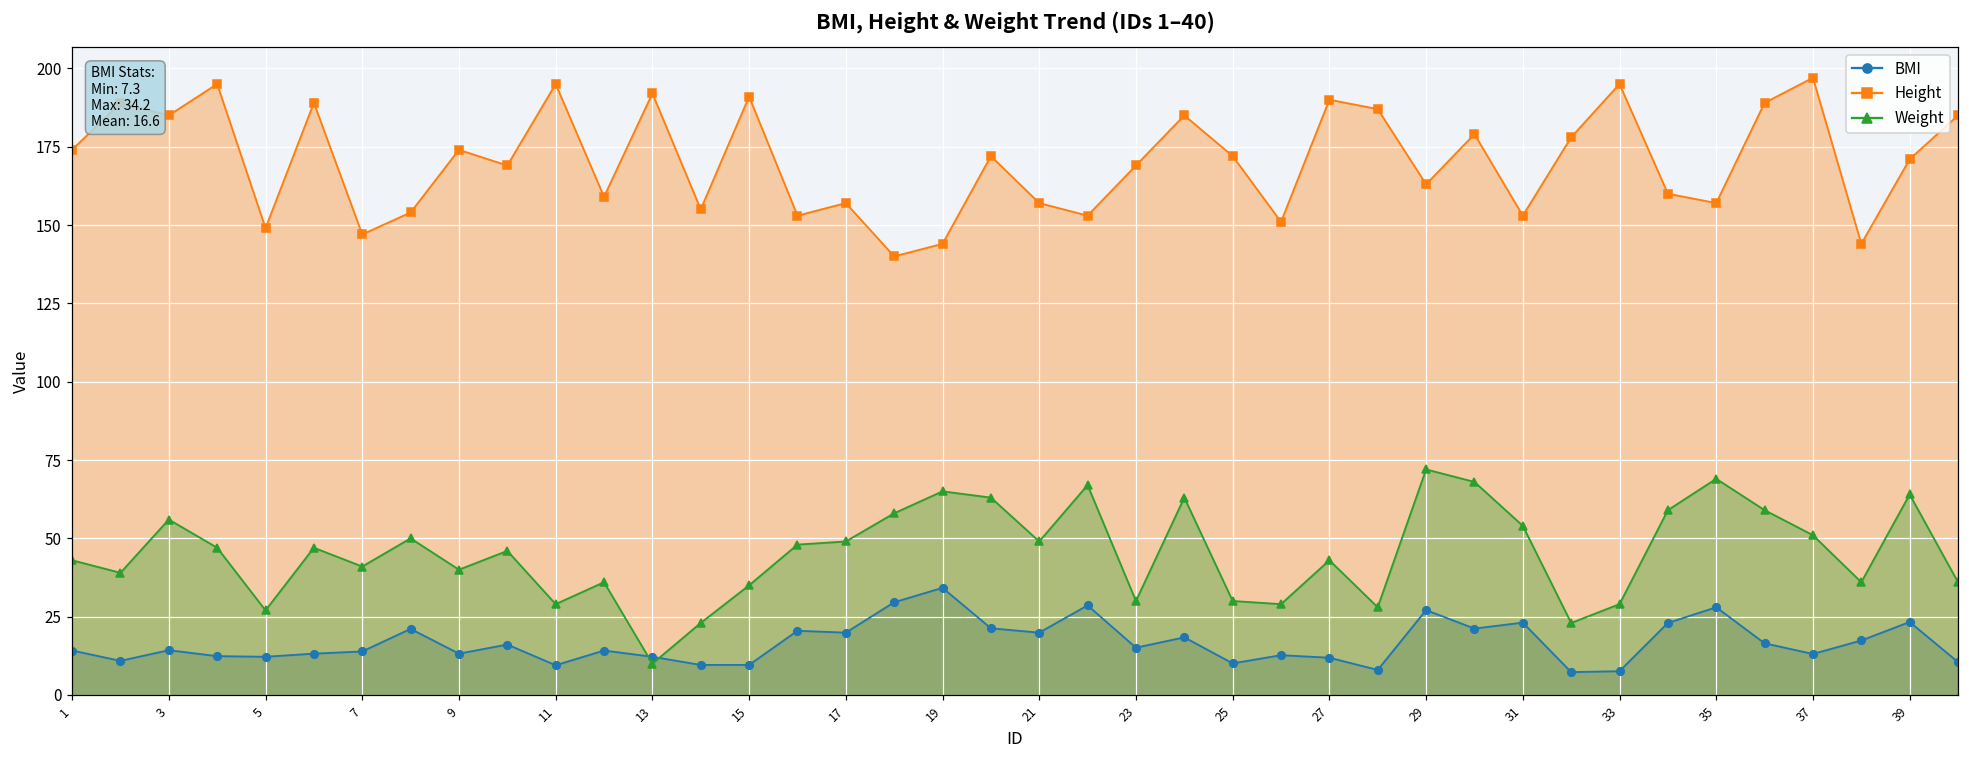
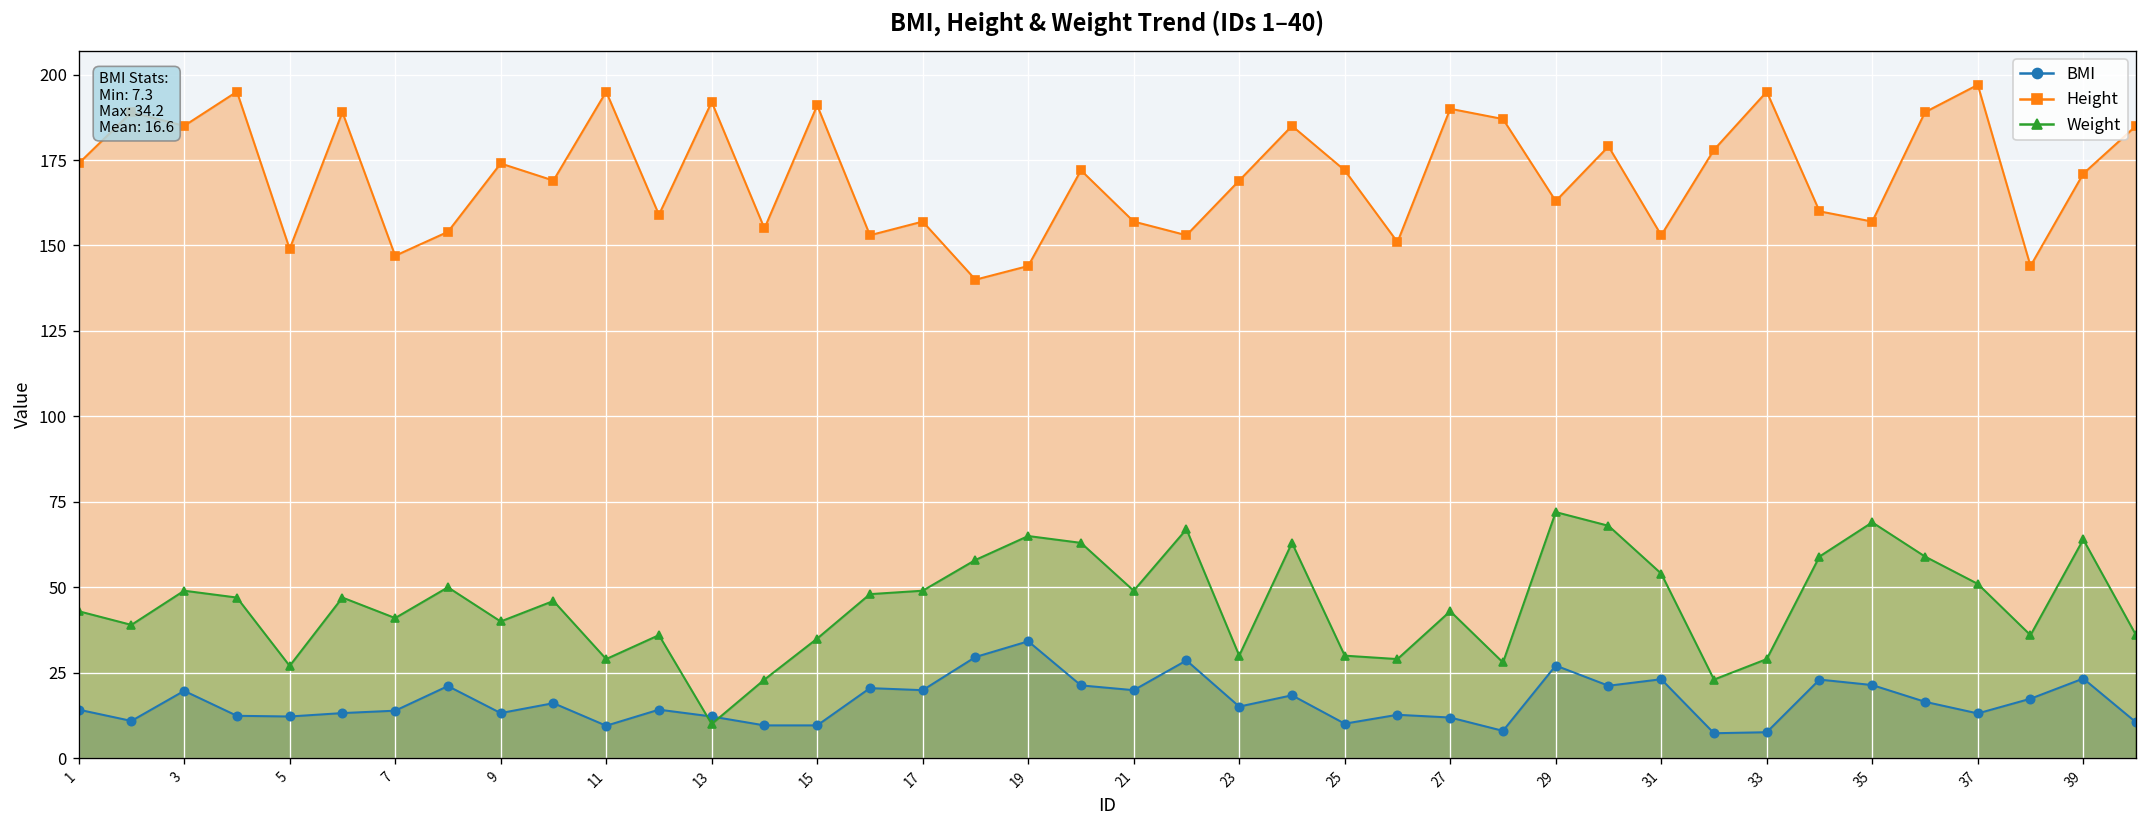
BMI, 3: 14 -> 20
Weight, 3: 56 -> 49
BMI, 35: 28 -> 21
